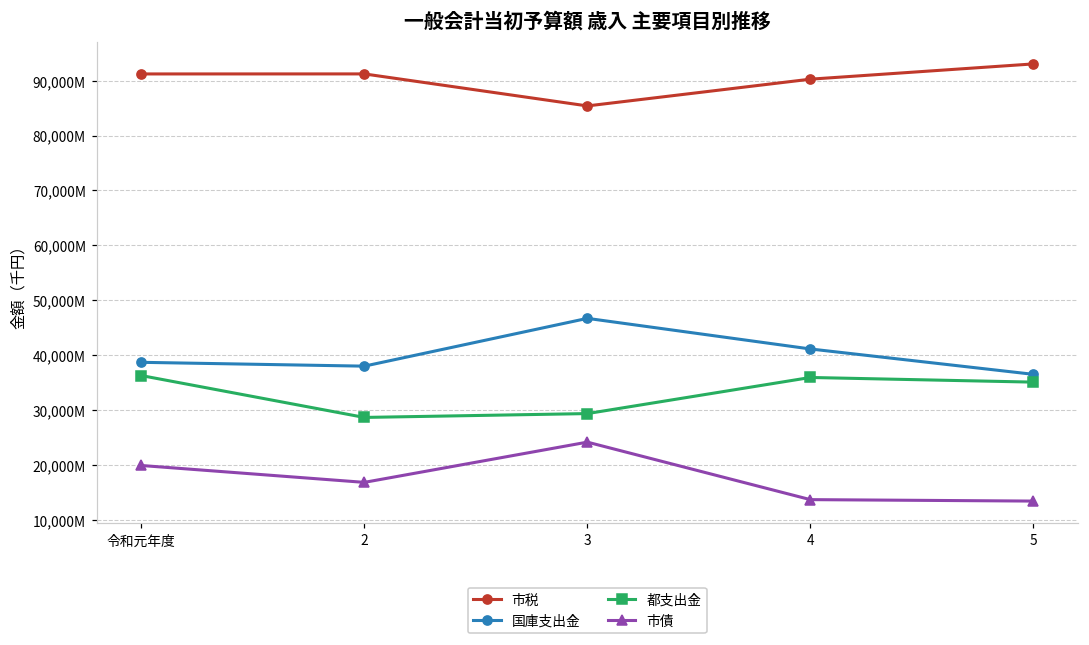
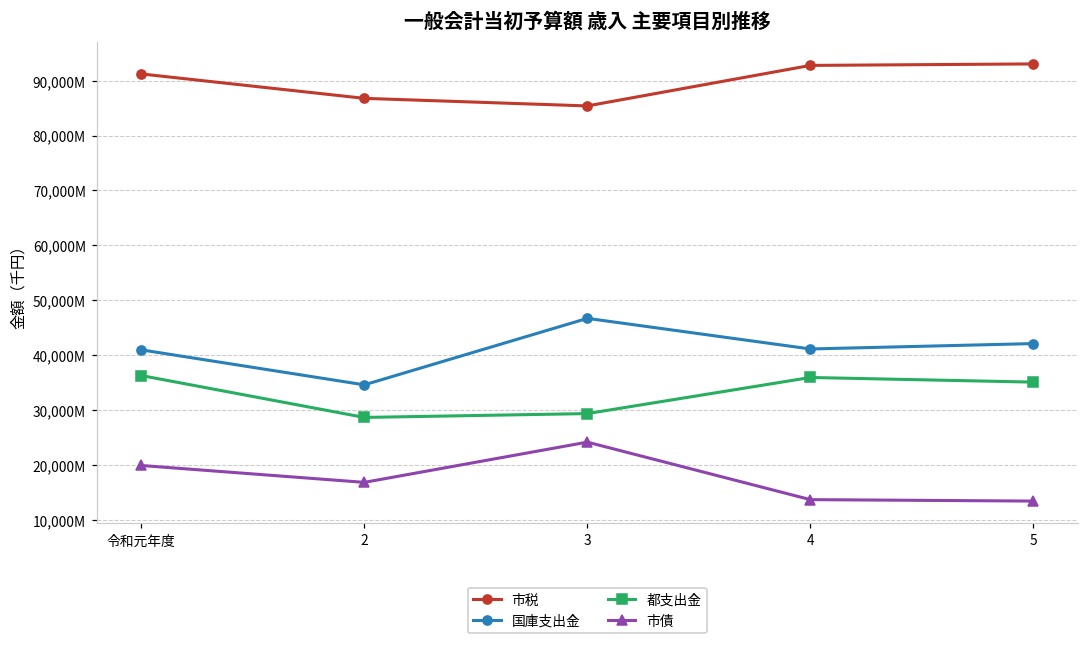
国庫支出金, 令和元年度: 39,000,000,000 -> 41,000,000,000
市税, 2: 91,000,000,000 -> 87,000,000,000
国庫支出金, 2: 38,000,000,000 -> 35,000,000,000
市税, 4: 90,000,000,000 -> 93,000,000,000
国庫支出金, 5: 37,000,000,000 -> 42,000,000,000
